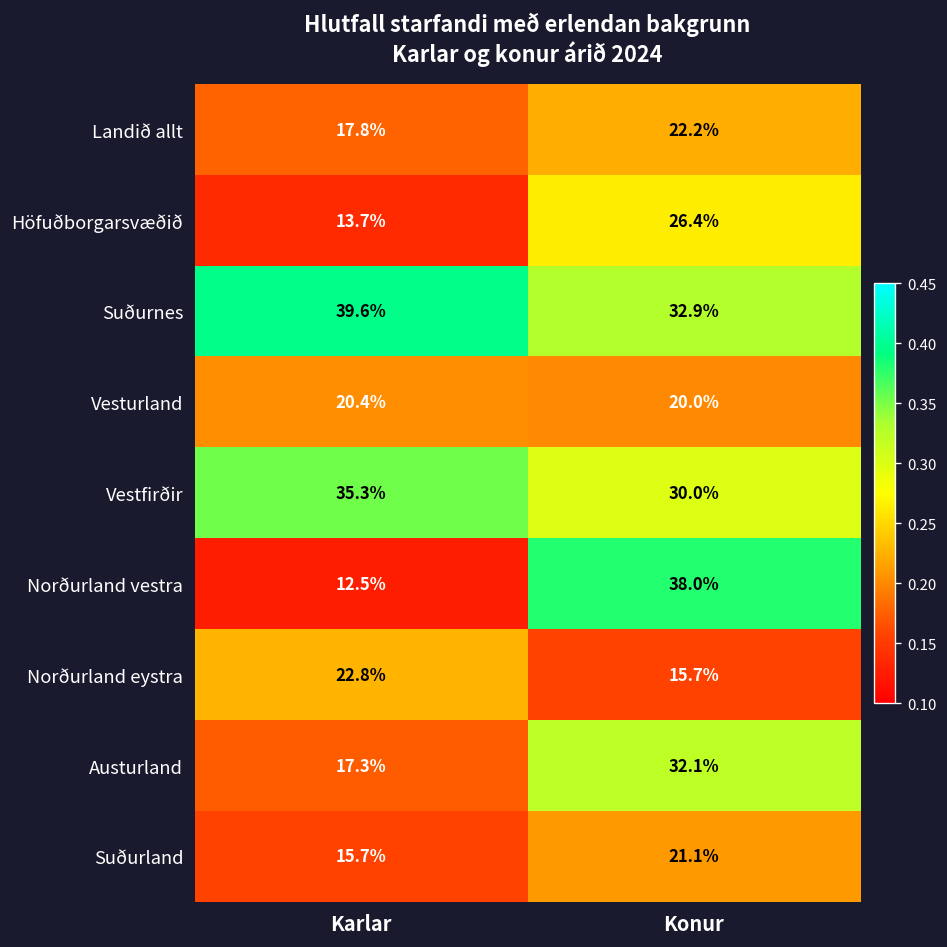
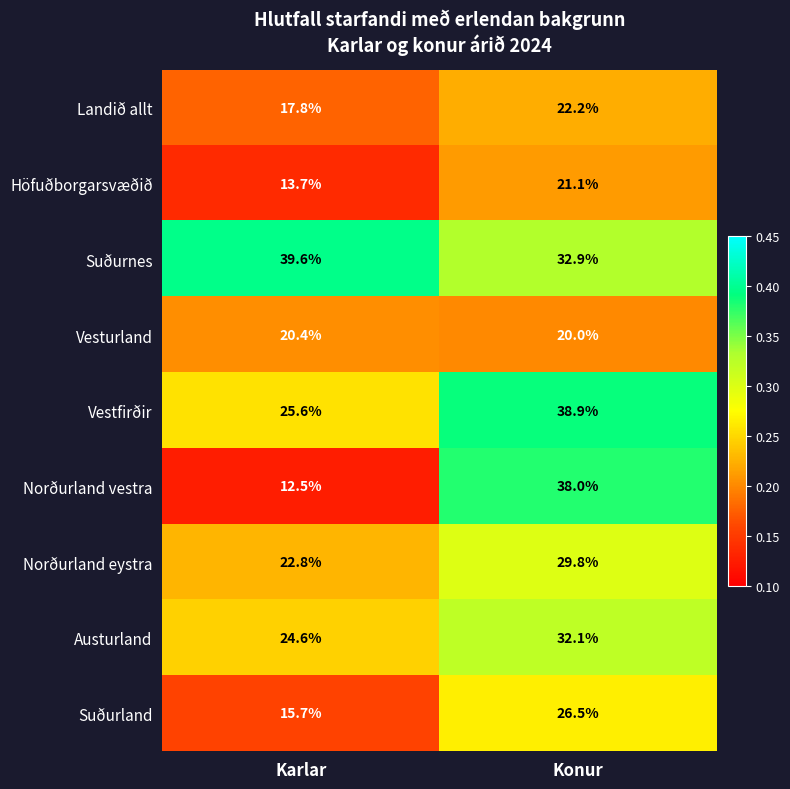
Höfuðborgarsvæðið, Konur: 26.4% -> 21.1%
Vestfirðir, Karlar: 35.3% -> 25.6%
Vestfirðir, Konur: 30.0% -> 38.9%
Norðurland eystra, Konur: 15.7% -> 29.8%
Austurland, Karlar: 17.3% -> 24.6%
Suðurland, Konur: 21.1% -> 26.5%
